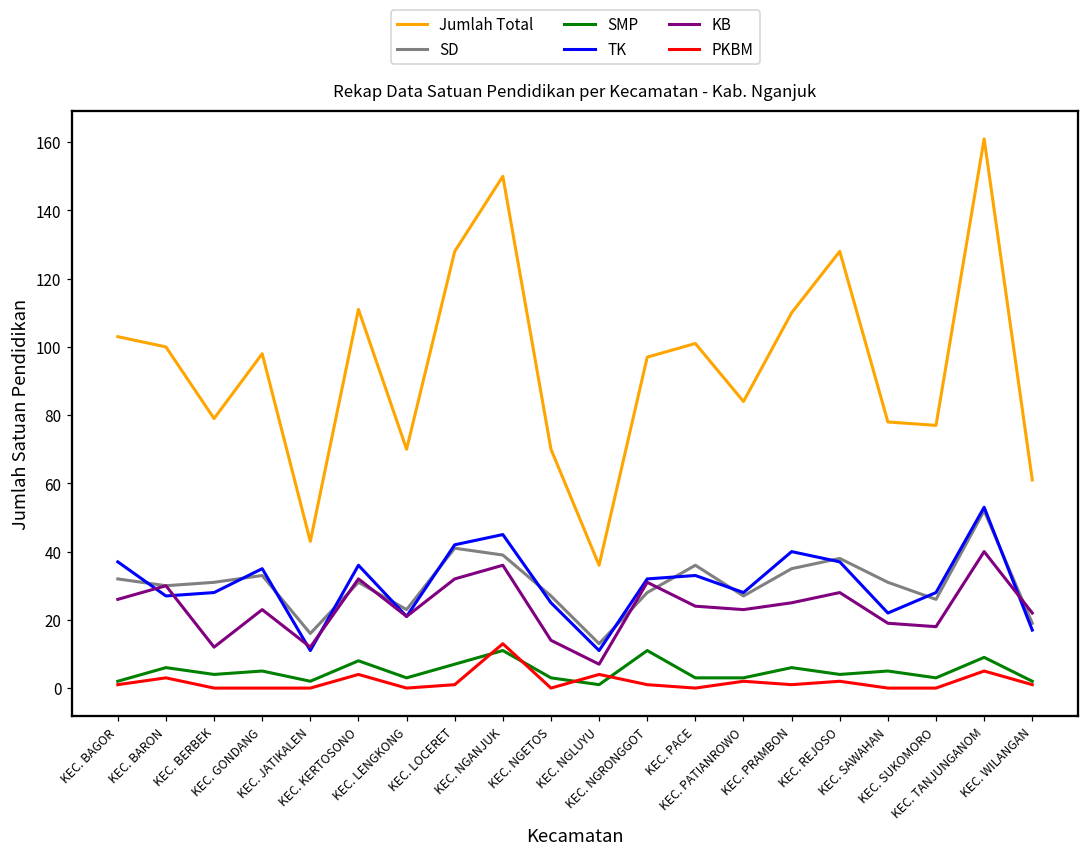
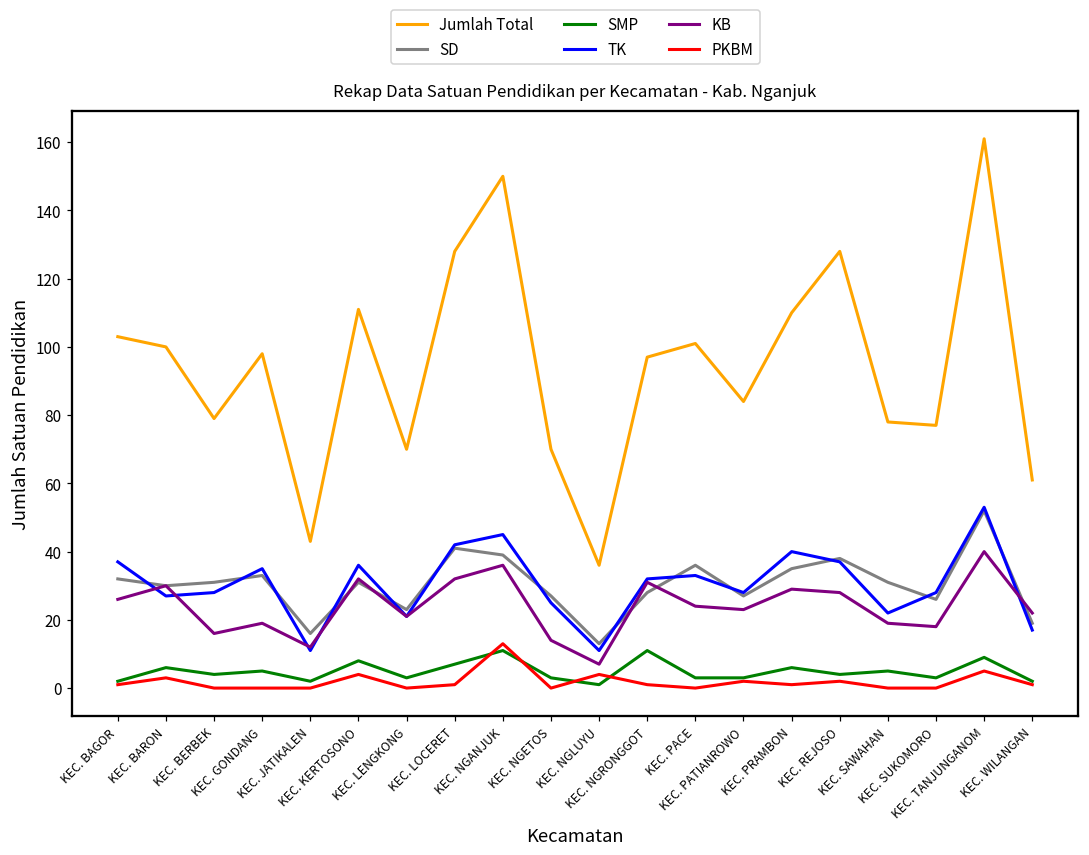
KB, KEC. BERBEK: 12 -> 16
KB, KEC. GONDANG: 23 -> 19
KB, KEC. PRAMBON: 25 -> 29
